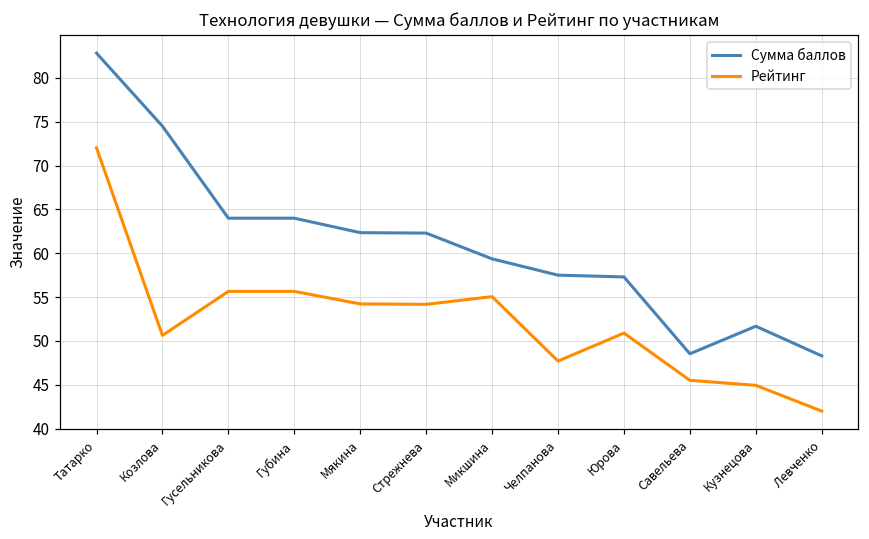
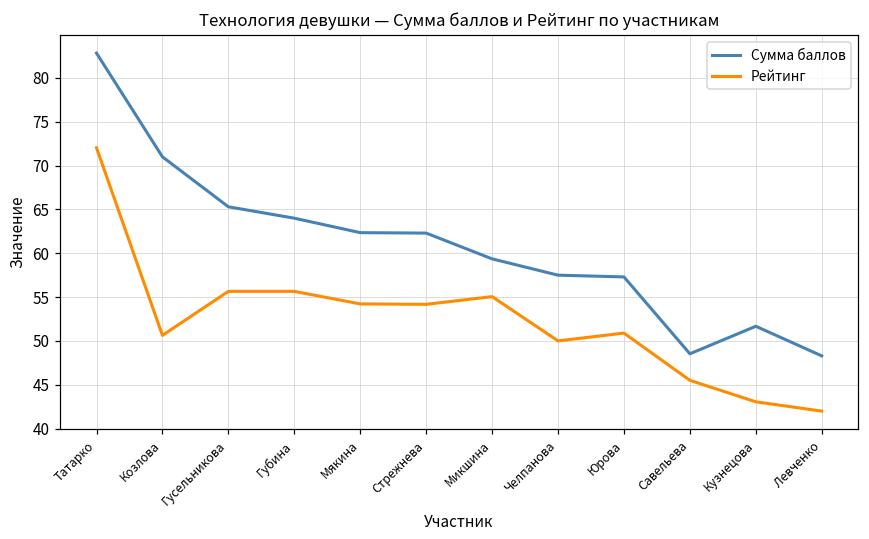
Сумма баллов, Козлова: 75 -> 71
Сумма баллов, Гусельникова: 64 -> 65
Рейтинг, Челпанова: 48 -> 50
Рейтинг, Кузнецова: 45 -> 43
